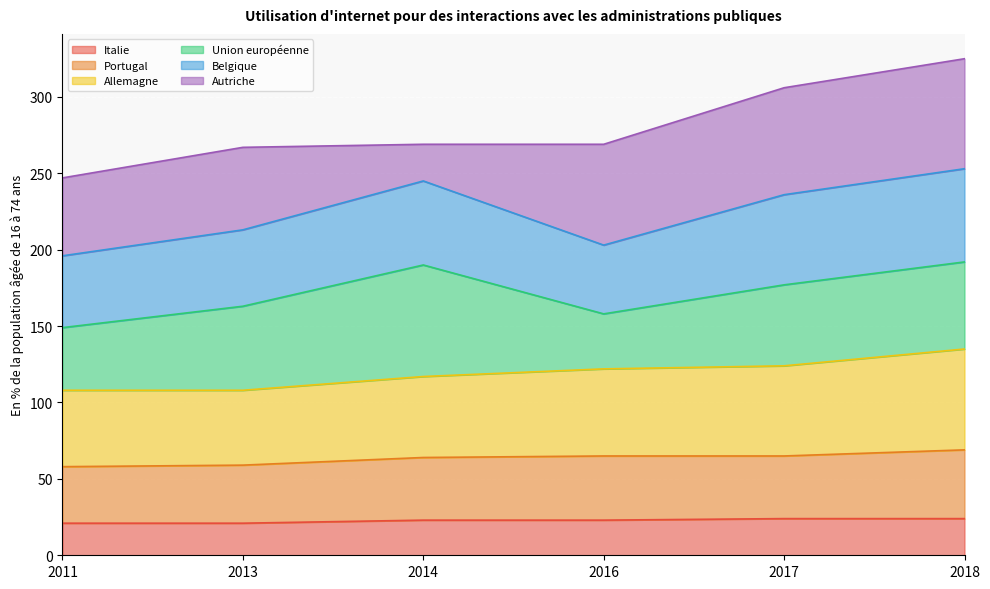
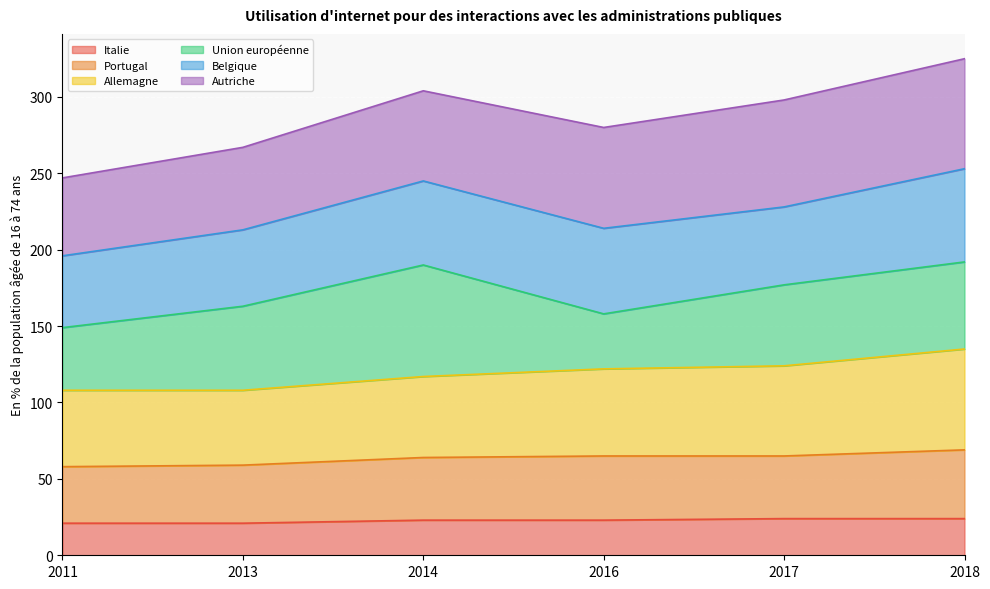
Autriche, 2014: 24 -> 59
Belgique, 2016: 45 -> 56
Belgique, 2017: 59 -> 51
